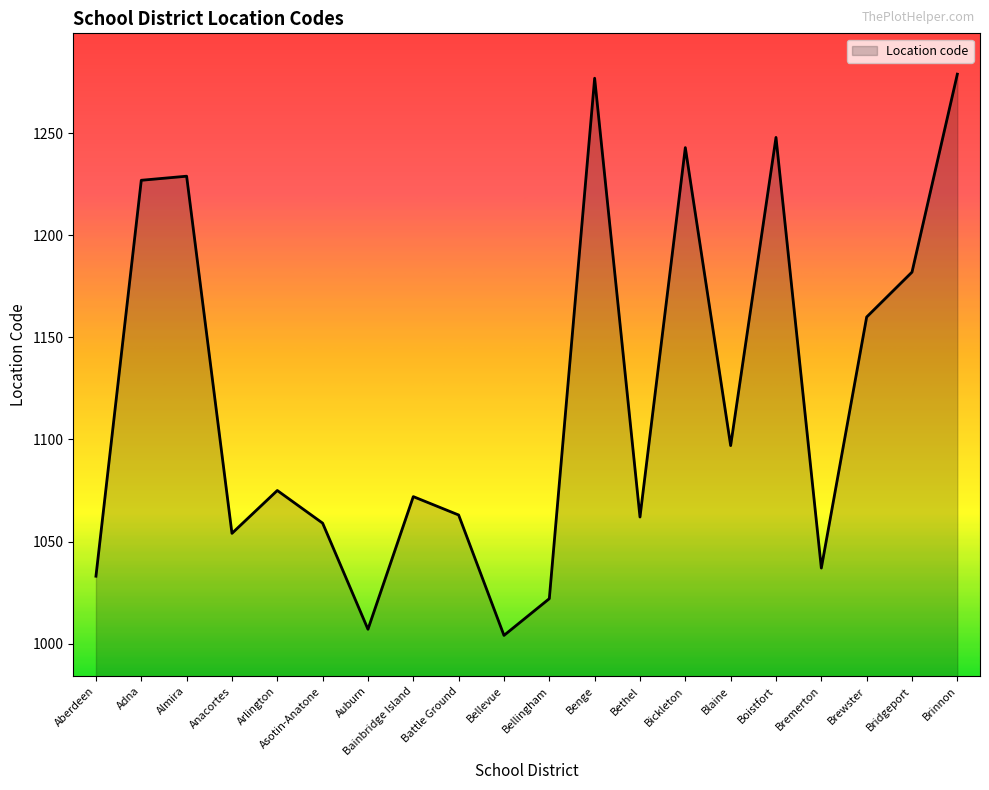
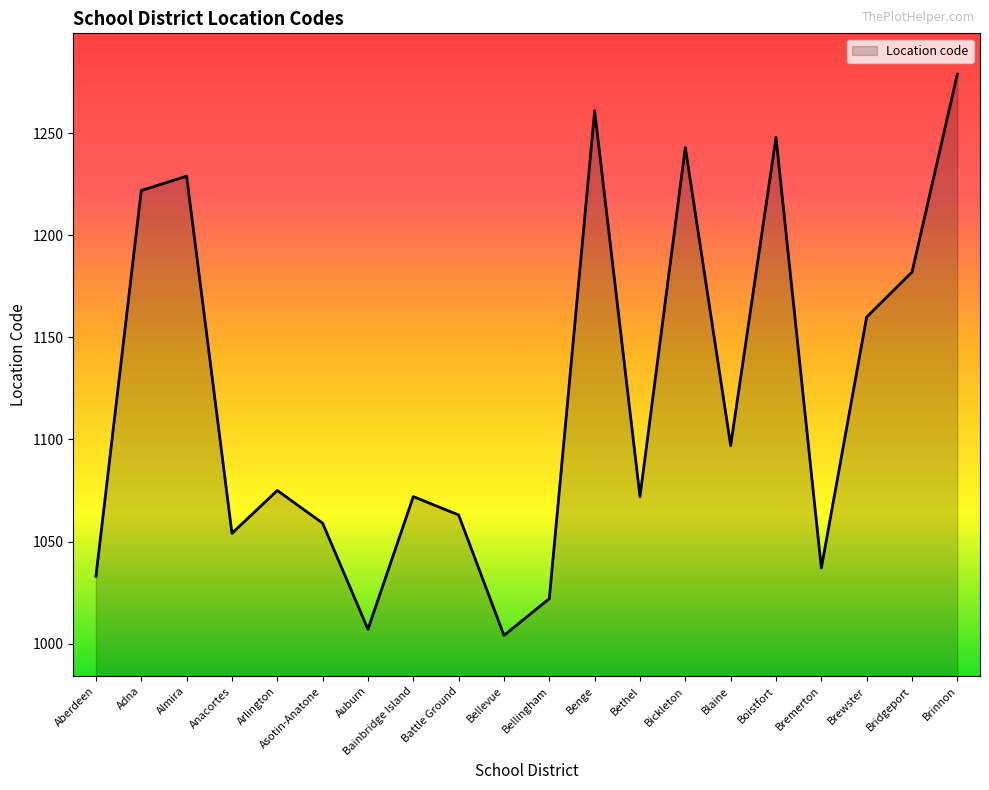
Adna: 1227 -> 1222
Benge: 1277 -> 1261
Bethel: 1062 -> 1072
